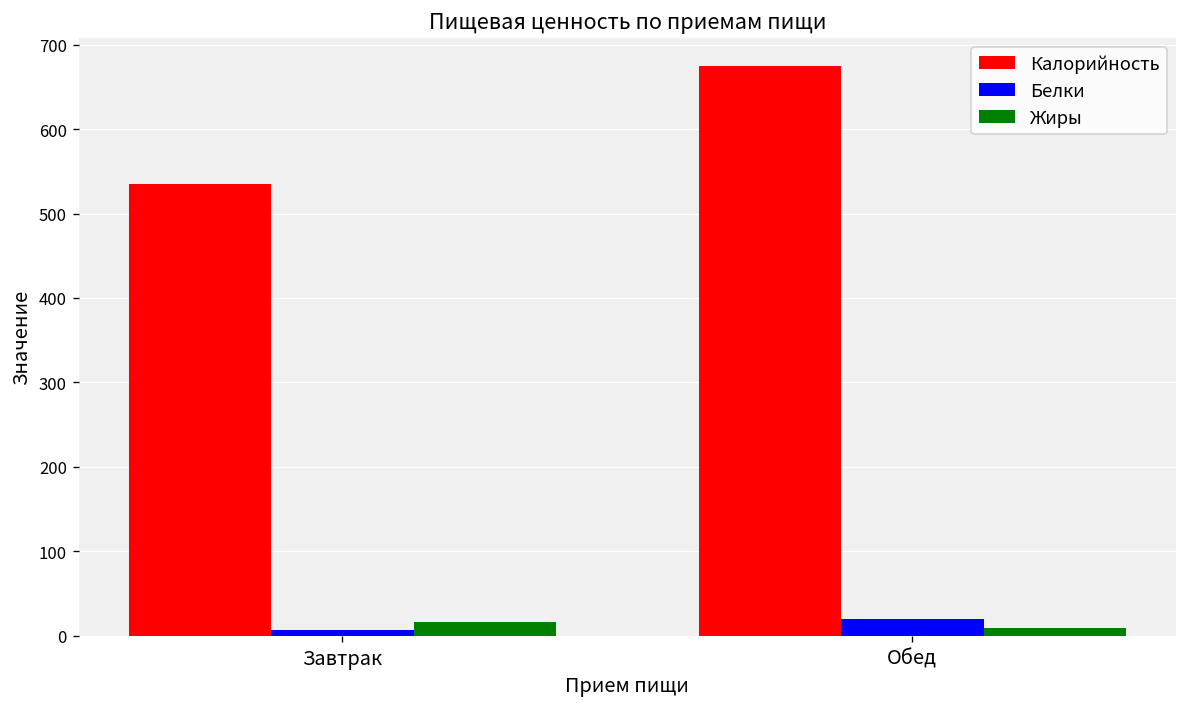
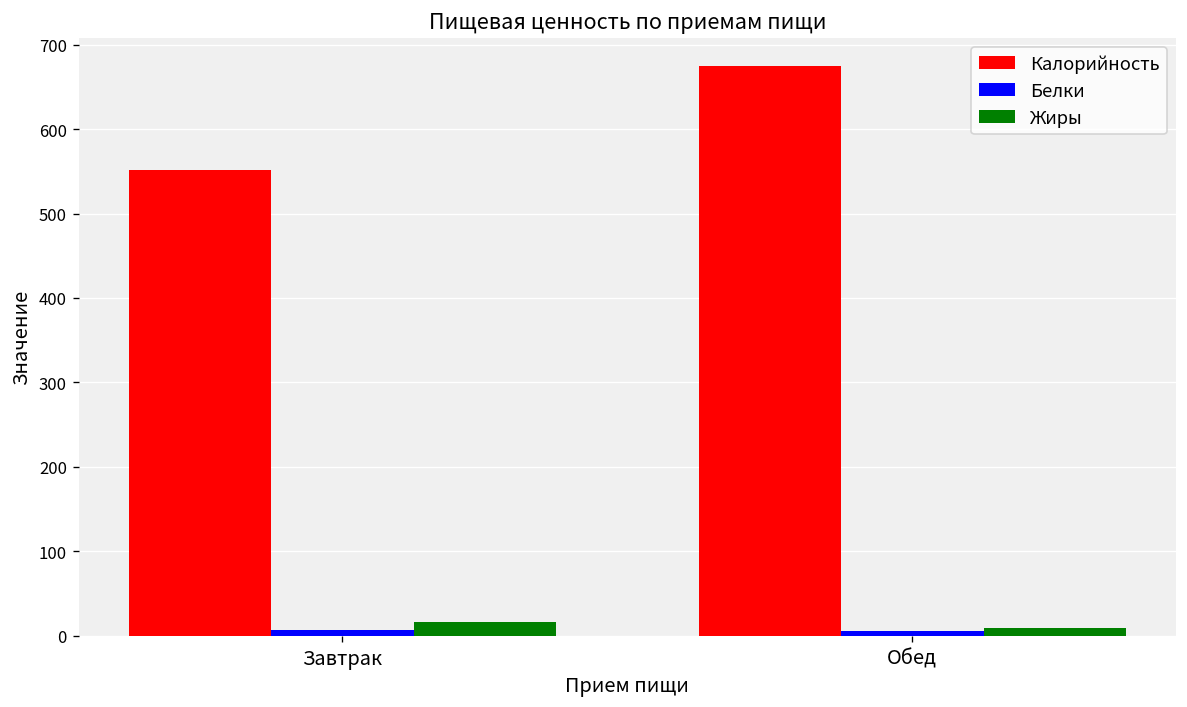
Калорийность, Завтрак: 540 -> 550
Белки, Обед: 20 -> 10
